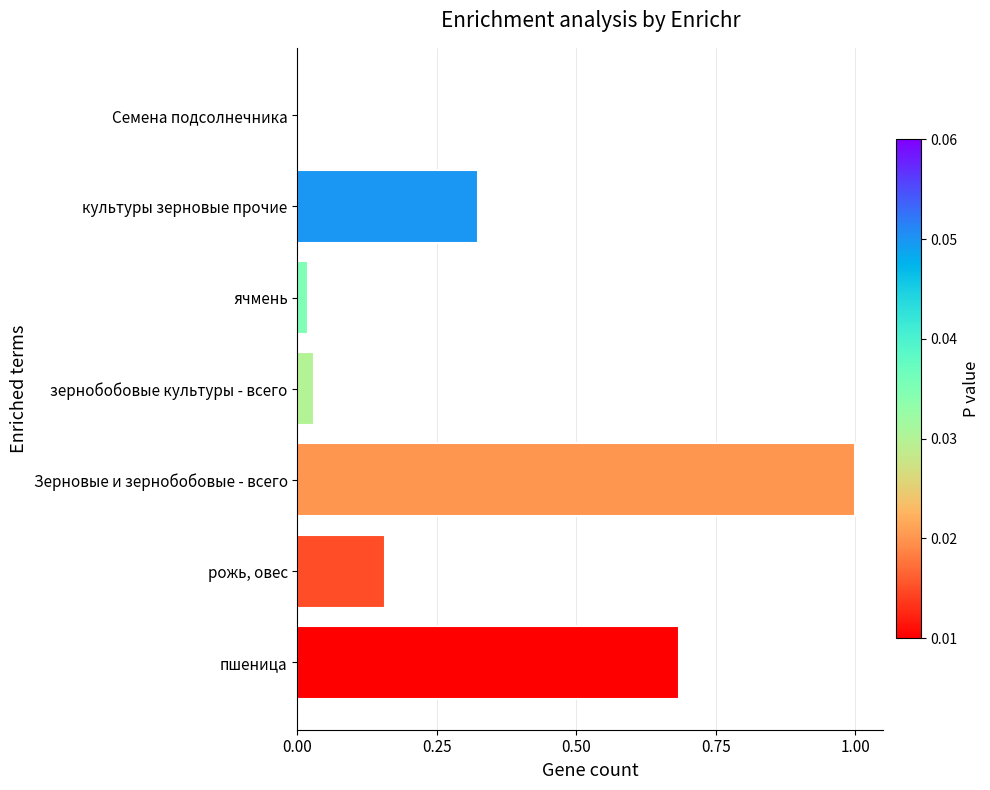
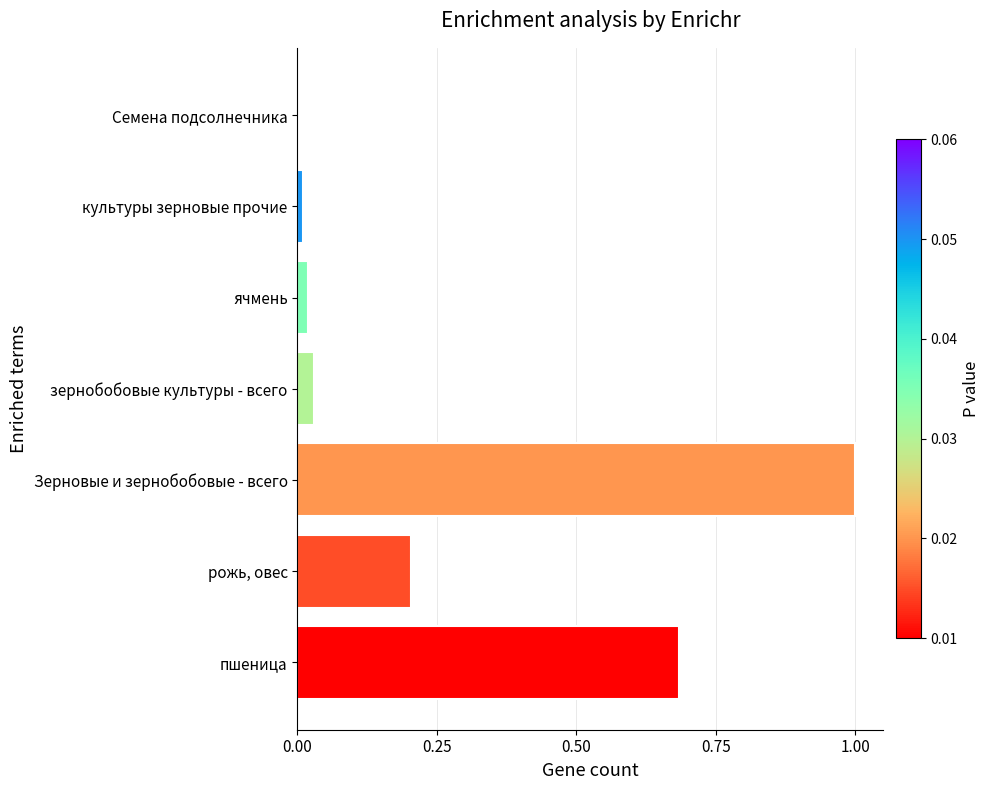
культуры зерновые прочие: 0.32 -> 0.01
рожь, овес: 0.16 -> 0.20
